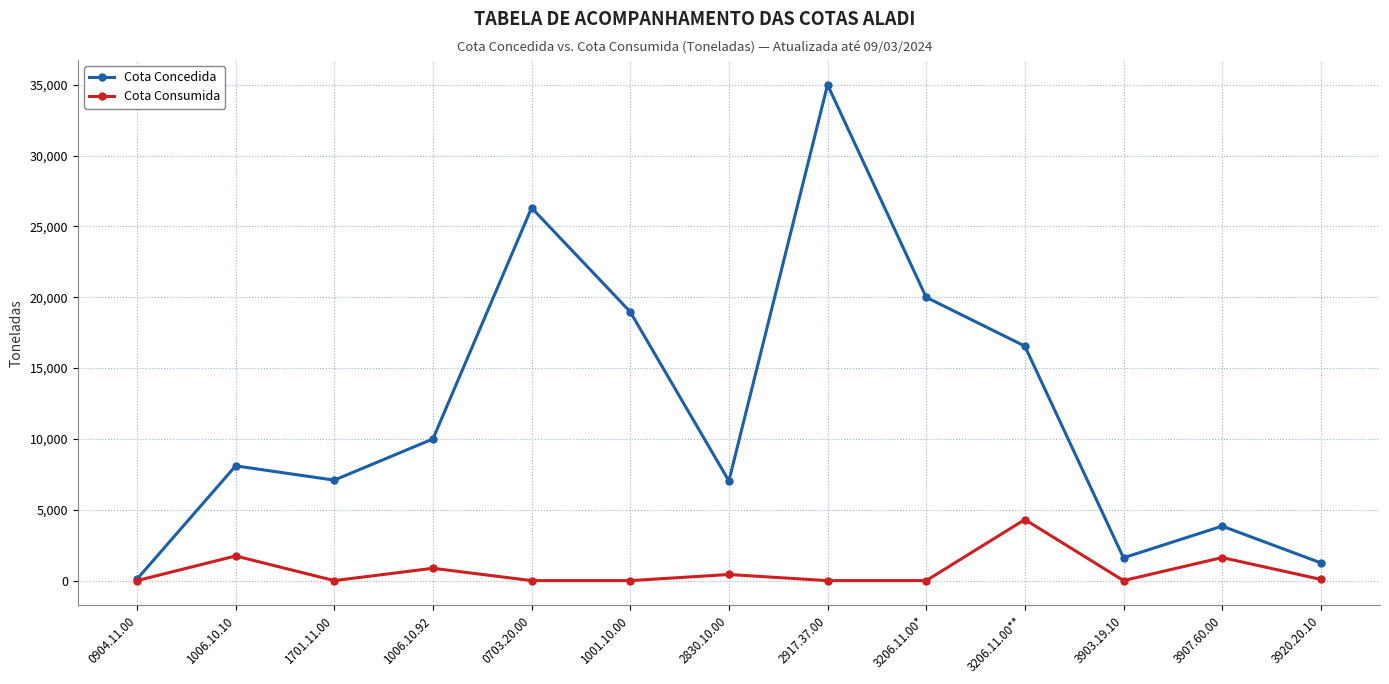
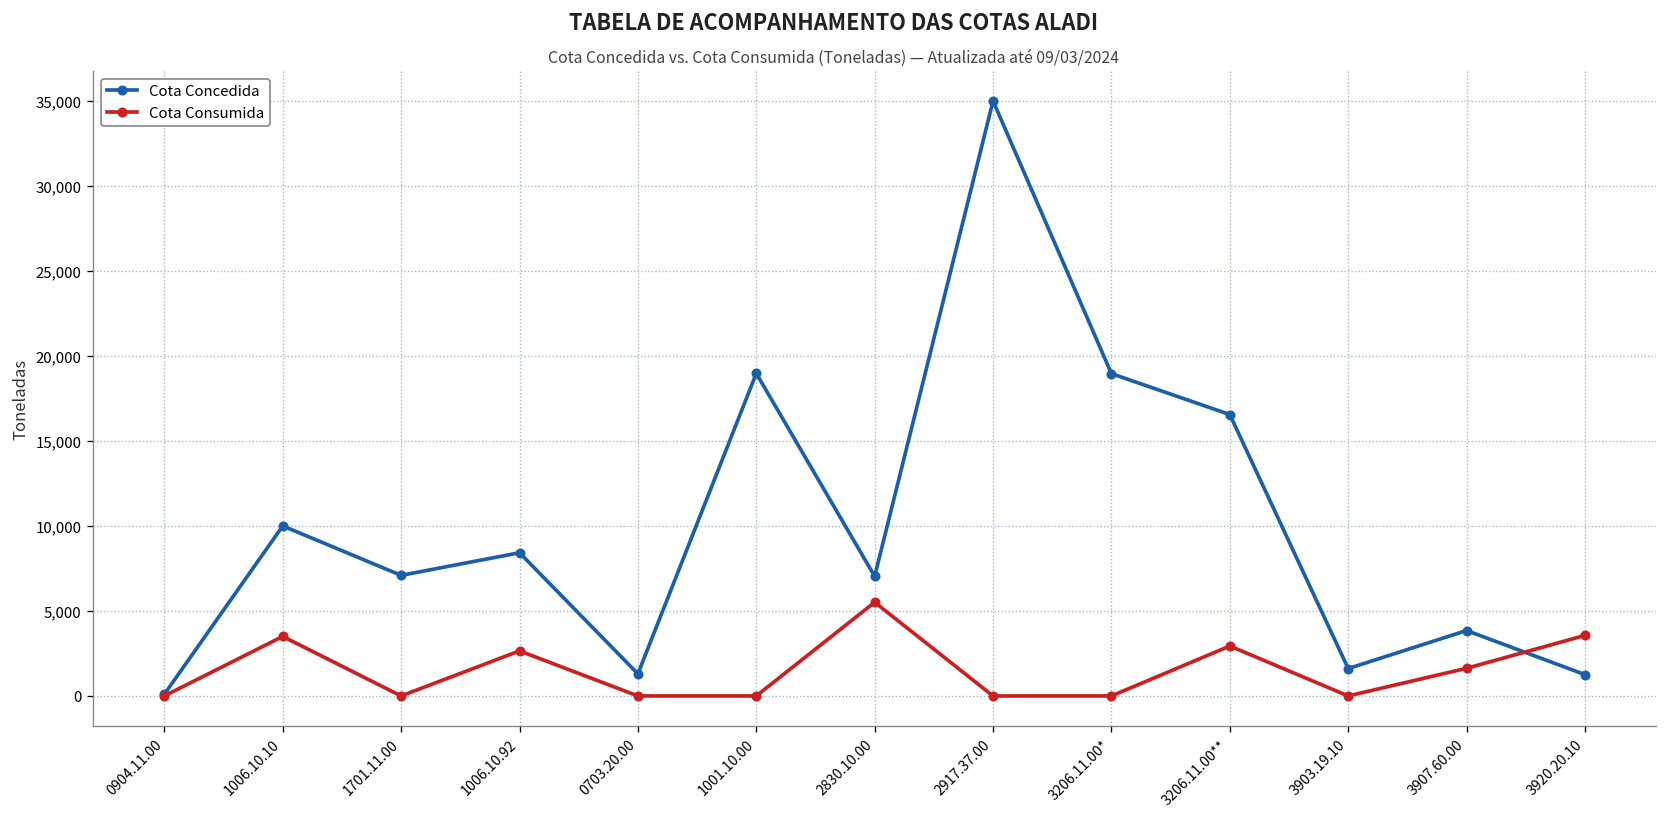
Cota Concedida, 1006.10.10: 8,100 -> 10,000
Cota Consumida, 1006.10.10: 1,700 -> 3,500
Cota Concedida, 1006.10.92: 10,000 -> 8,400
Cota Consumida, 1006.10.92: 900 -> 2,700
Cota Concedida, 0703.20.00: 26,300 -> 1,300
Cota Consumida, 2830.10.00: 400 -> 5,500
Cota Concedida, 3206.11.00*: 20,000 -> 19,000
Cota Consumida, 3206.11.00**: 4,300 -> 2,900
Cota Consumida, 3920.20.10: 100 -> 3,600
